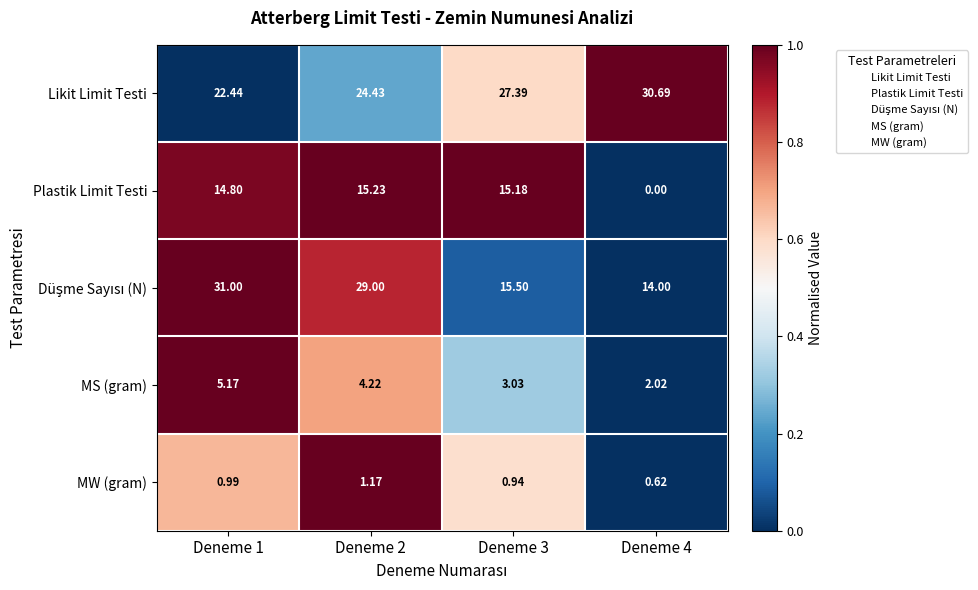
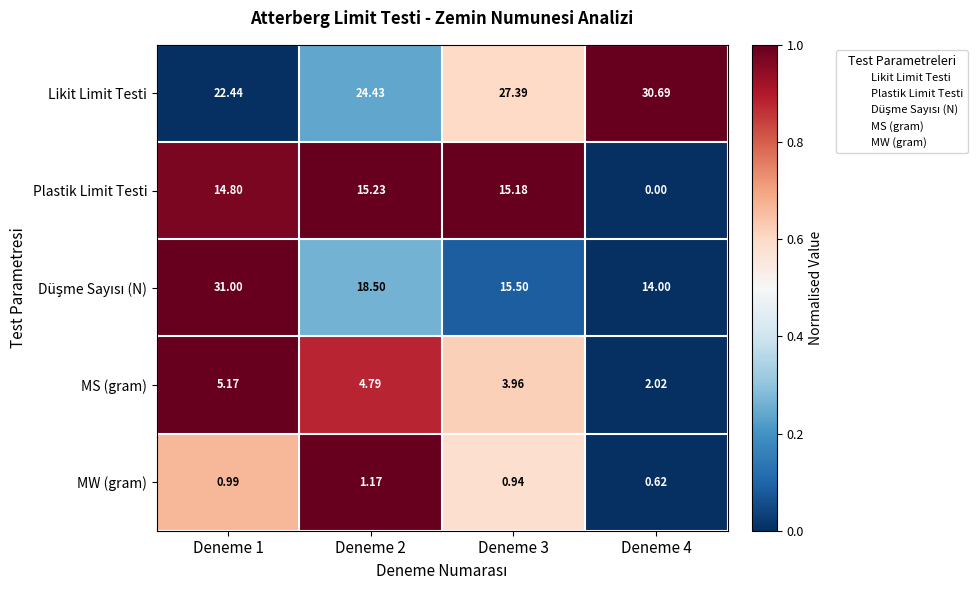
Düşme Sayısı (N), Deneme 2: 29.00 -> 18.50
MS (gram), Deneme 2: 4.22 -> 4.79
MS (gram), Deneme 3: 3.03 -> 3.96
